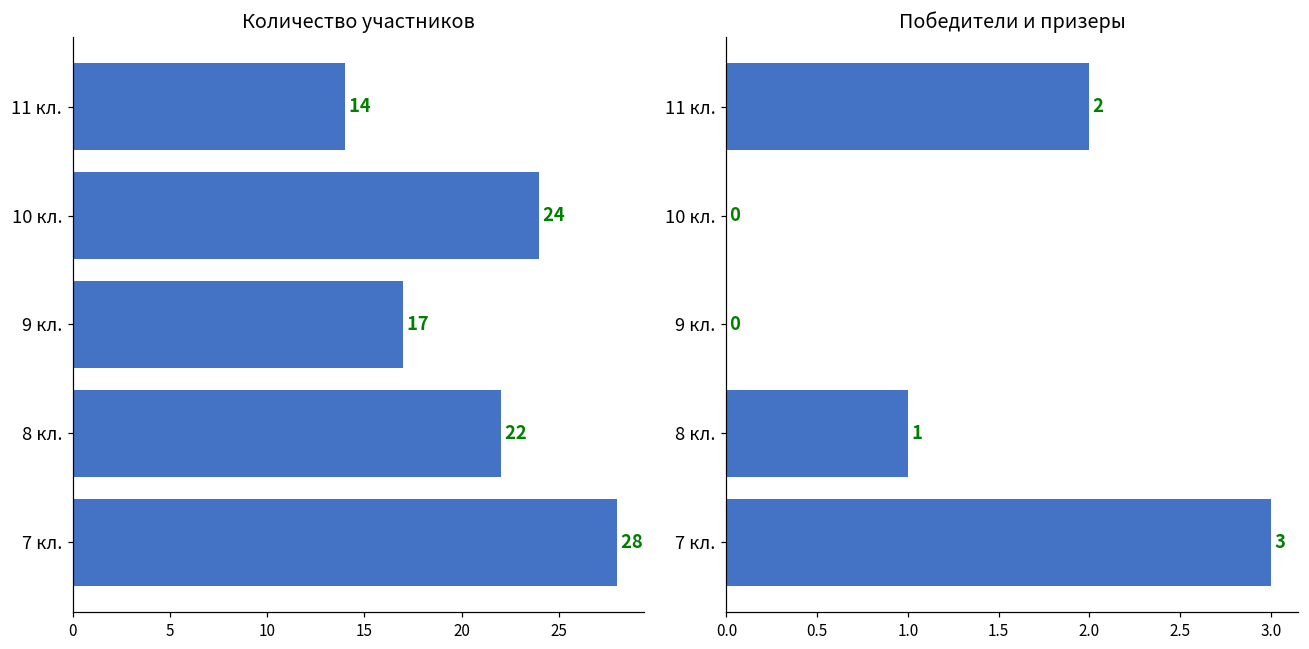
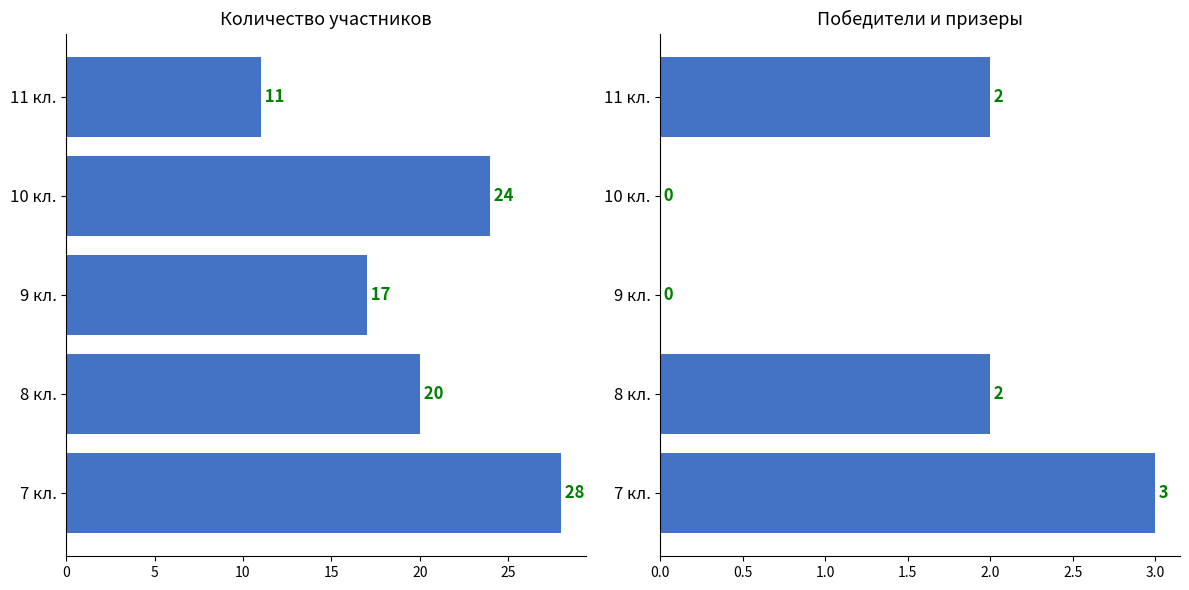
Количество участников, 11 кл.: 14 -> 11
Количество участников, 8 кл.: 22 -> 20
Победители и призеры, 8 кл.: 1 -> 2
